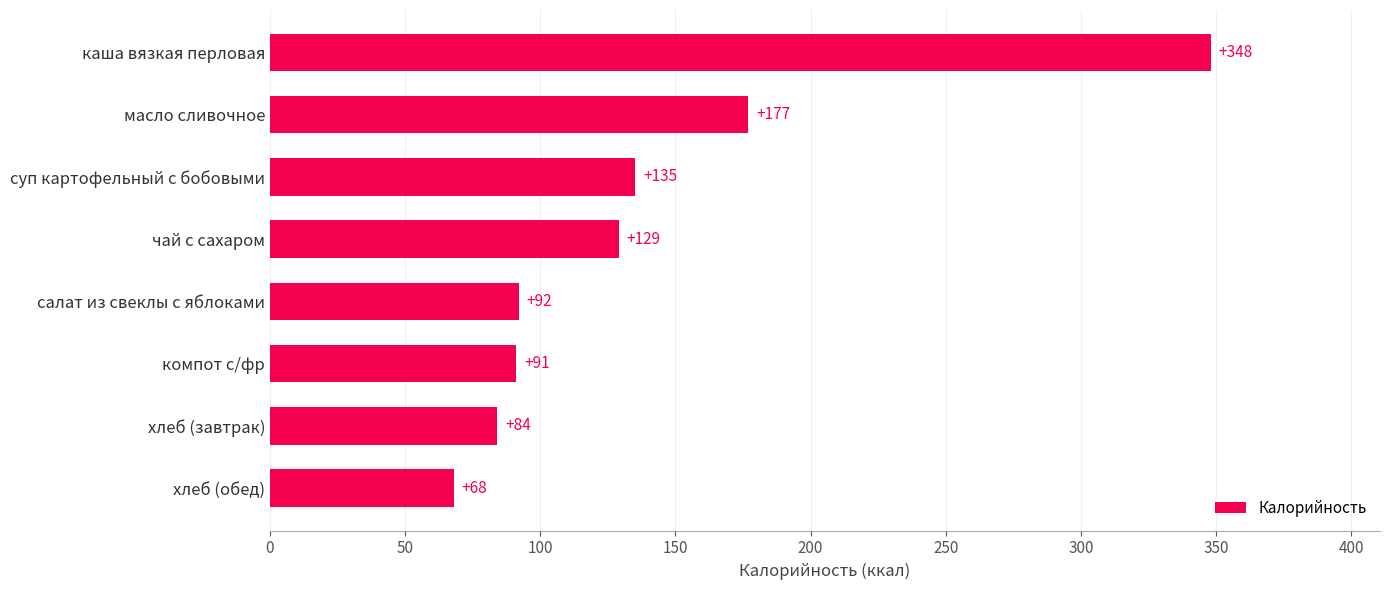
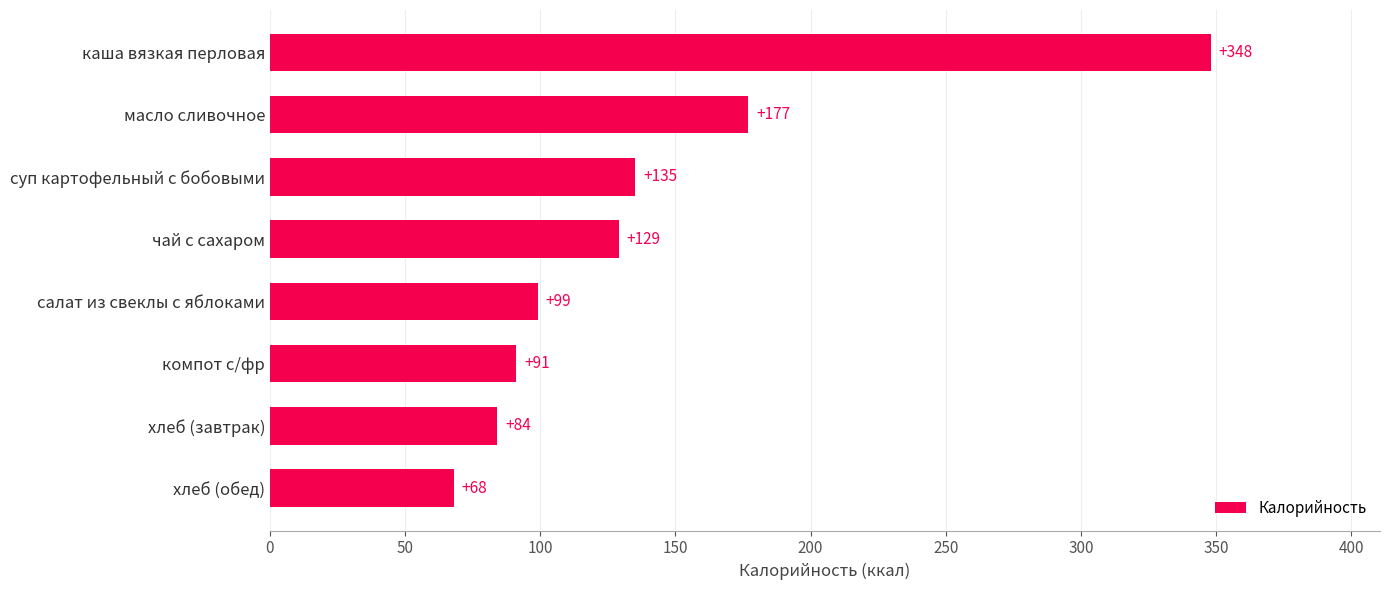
салат из свеклы с яблоками: +92 -> +99
